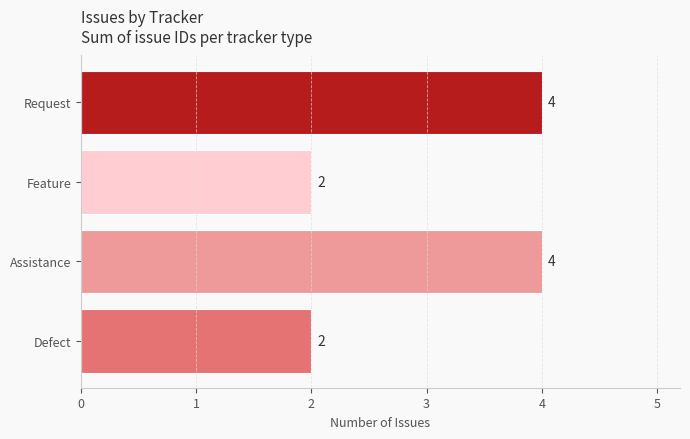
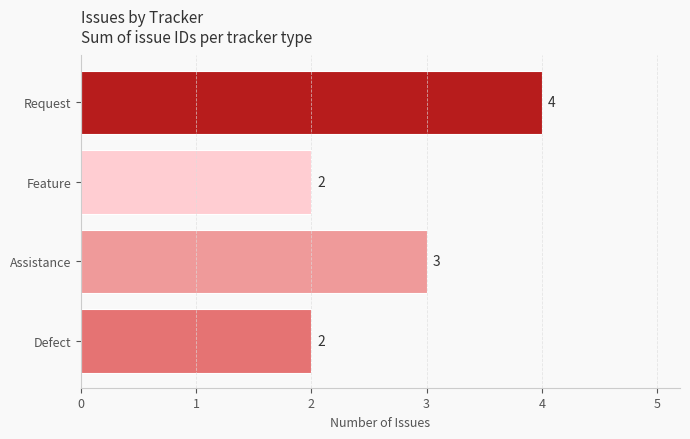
Assistance: 4 -> 3
